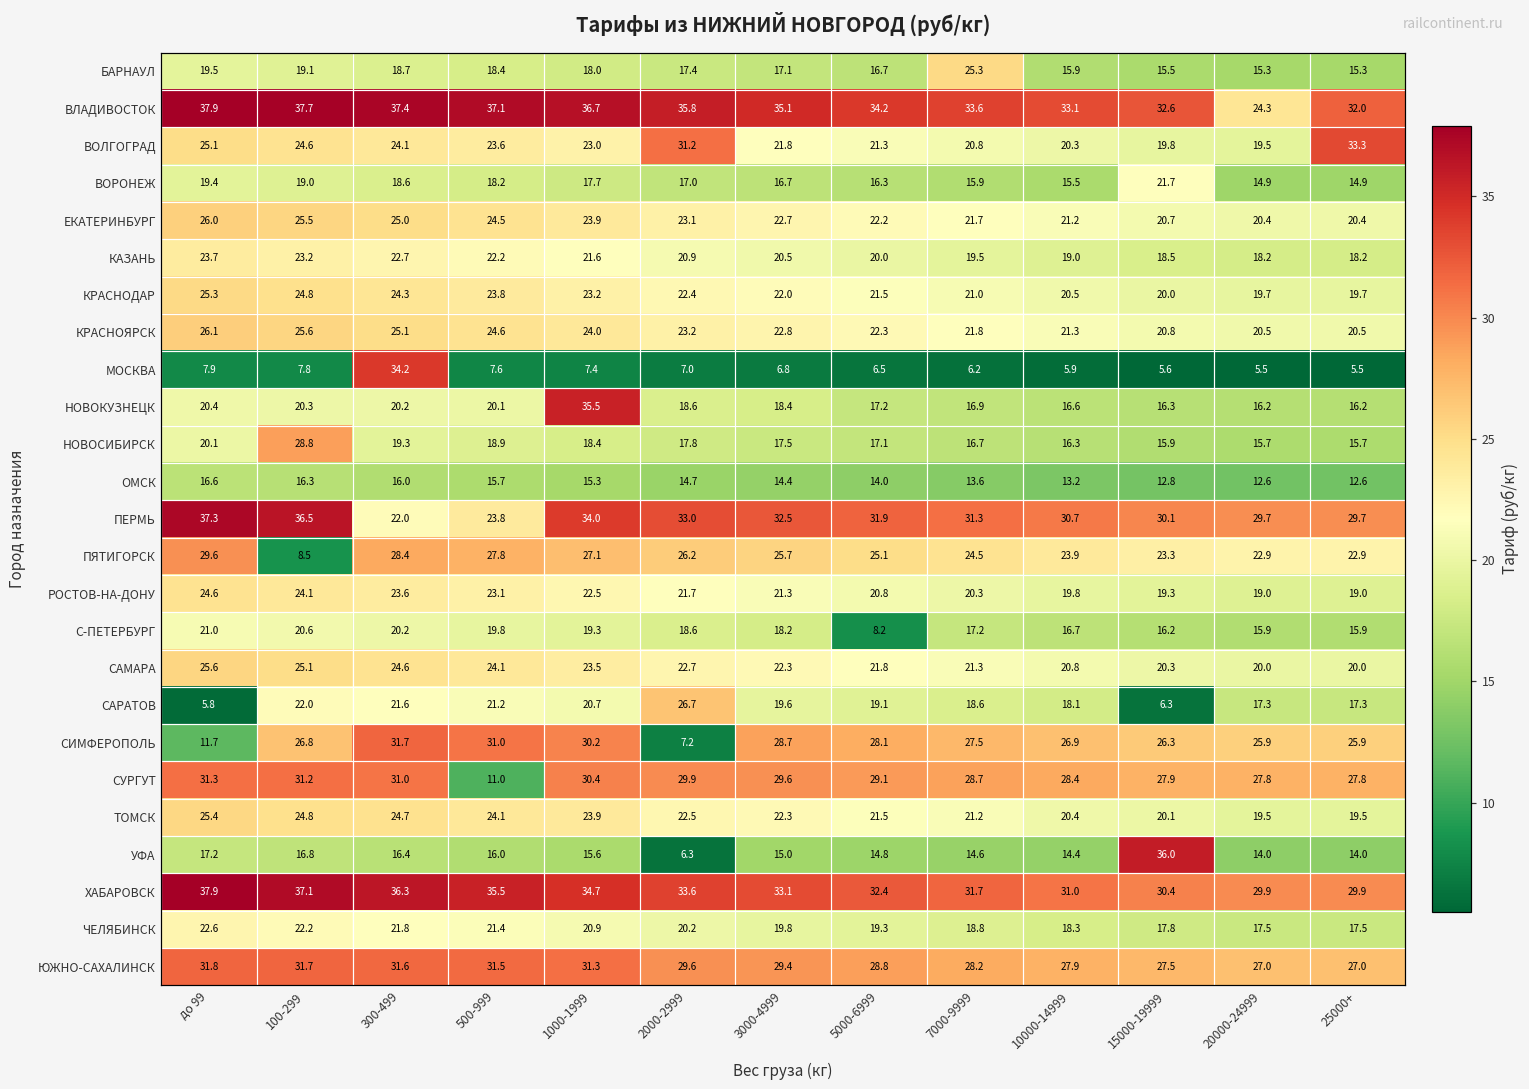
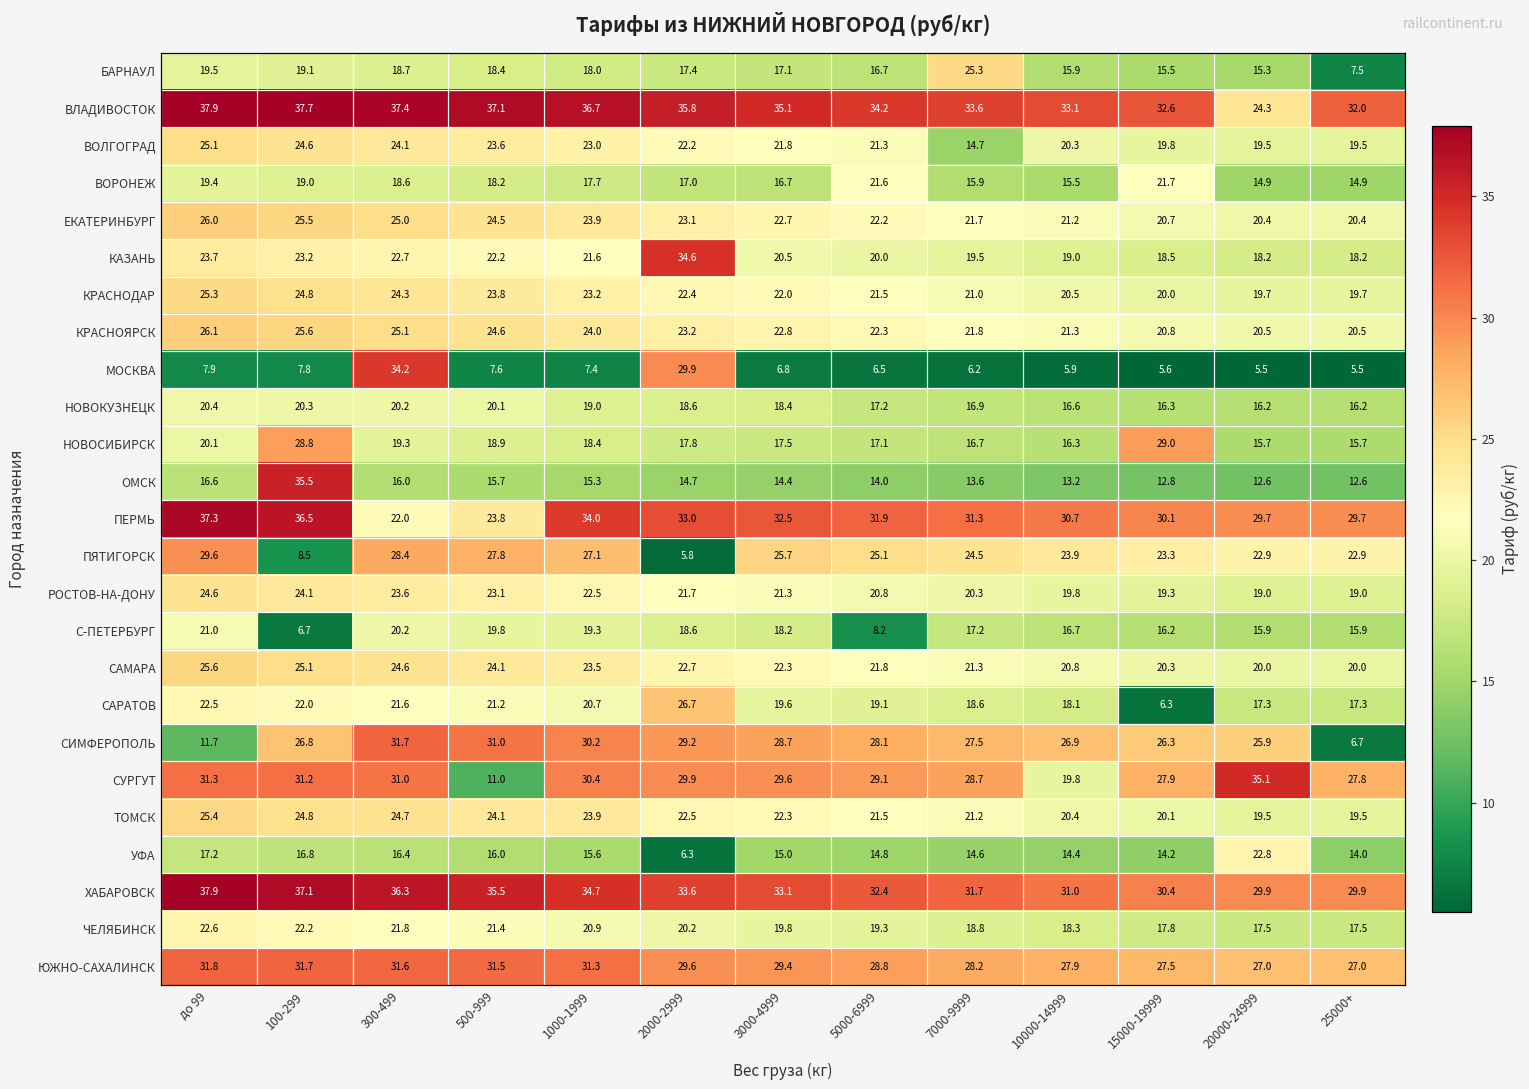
БАРНАУЛ, 25000+: 15.3 -> 7.5
ВОЛГОГРАД, 2000-2999: 31.2 -> 22.2
ВОЛГОГРАД, 7000-9999: 20.8 -> 14.7
ВОЛГОГРАД, 25000+: 33.3 -> 19.5
ВОРОНЕЖ, 5000-6999: 16.3 -> 21.6
КАЗАНЬ, 2000-2999: 20.9 -> 34.6
МОСКВА, 2000-2999: 7.0 -> 29.9
НОВОКУЗНЕЦК, 1000-1999: 35.5 -> 19.0
НОВОСИБИРСК, 15000-19999: 15.9 -> 29.0
ОМСК, 100-299: 16.3 -> 35.5
ПЯТИГОРСК, 2000-2999: 26.2 -> 5.8
С-ПЕТЕРБУРГ, 100-299: 20.6 -> 6.7
САРАТОВ, до 99: 5.8 -> 22.5
СИМФЕРОПОЛЬ, 2000-2999: 7.2 -> 29.2
СИМФЕРОПОЛЬ, 25000+: 25.9 -> 6.7
СУРГУТ, 10000-14999: 28.4 -> 19.8
СУРГУТ, 20000-24999: 27.8 -> 35.1
УФА, 15000-19999: 36.0 -> 14.2
УФА, 20000-24999: 14.0 -> 22.8
